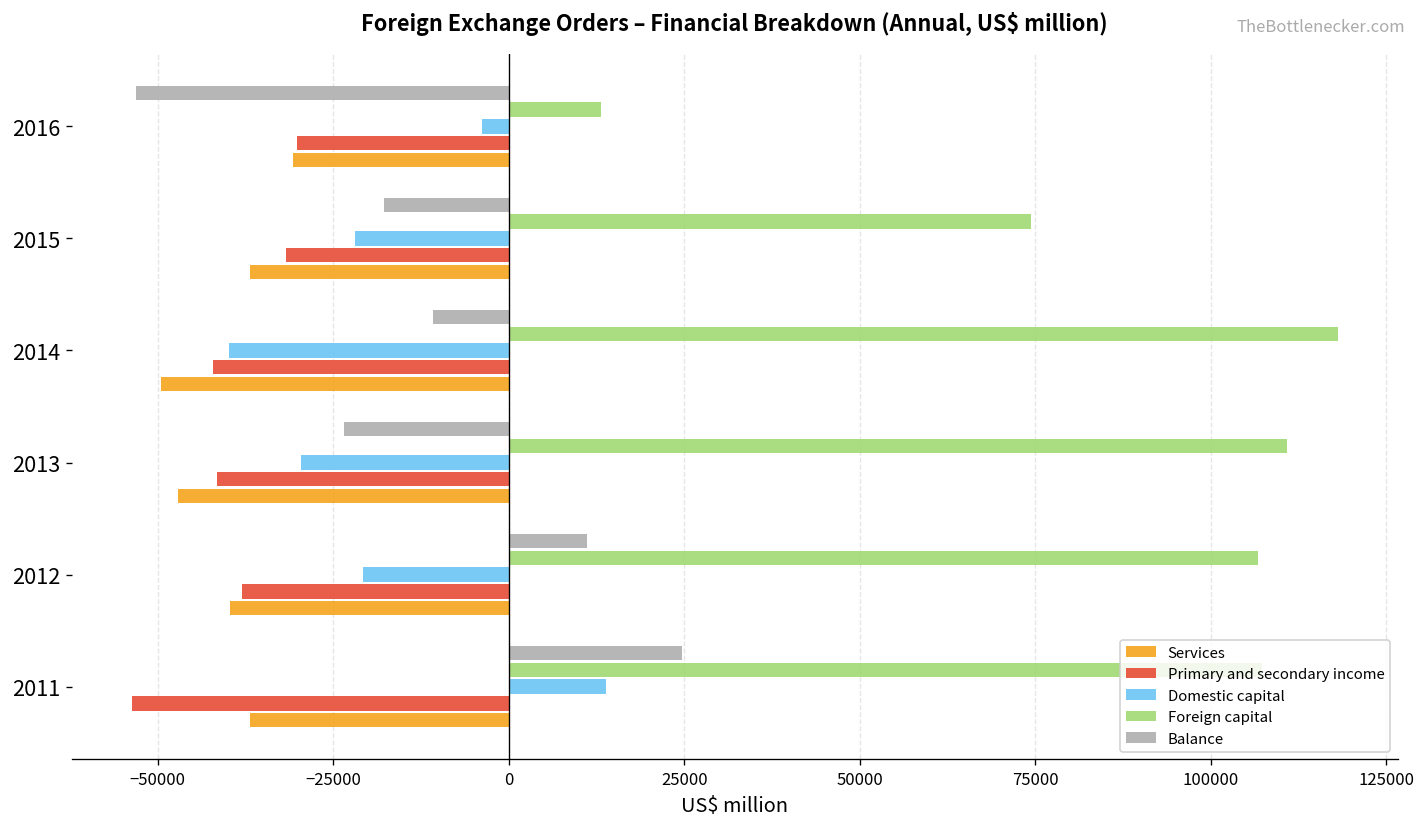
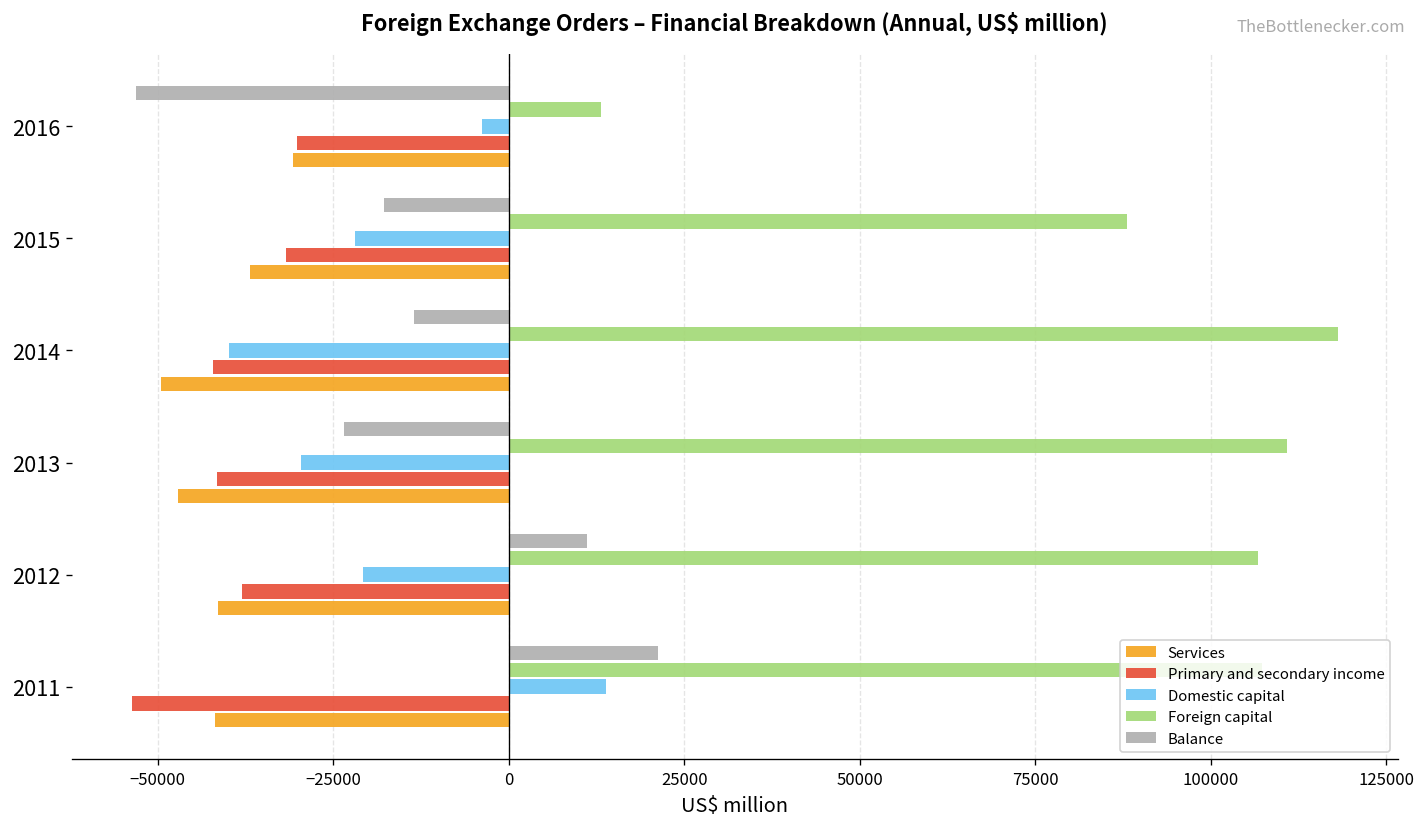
Foreign capital, 2015: 74000 -> 88000
Balance, 2014: -11000 -> -13000
Services, 2012: -40000 -> -41000
Balance, 2011: 25000 -> 21000
Services, 2011: -37000 -> -42000
